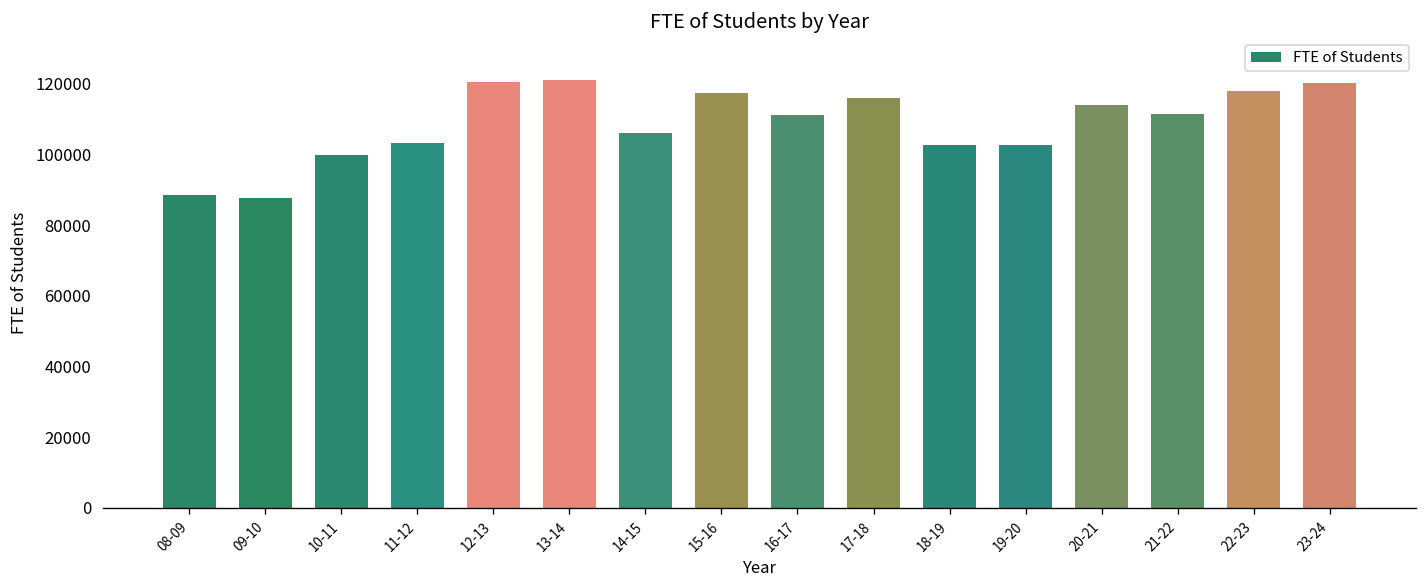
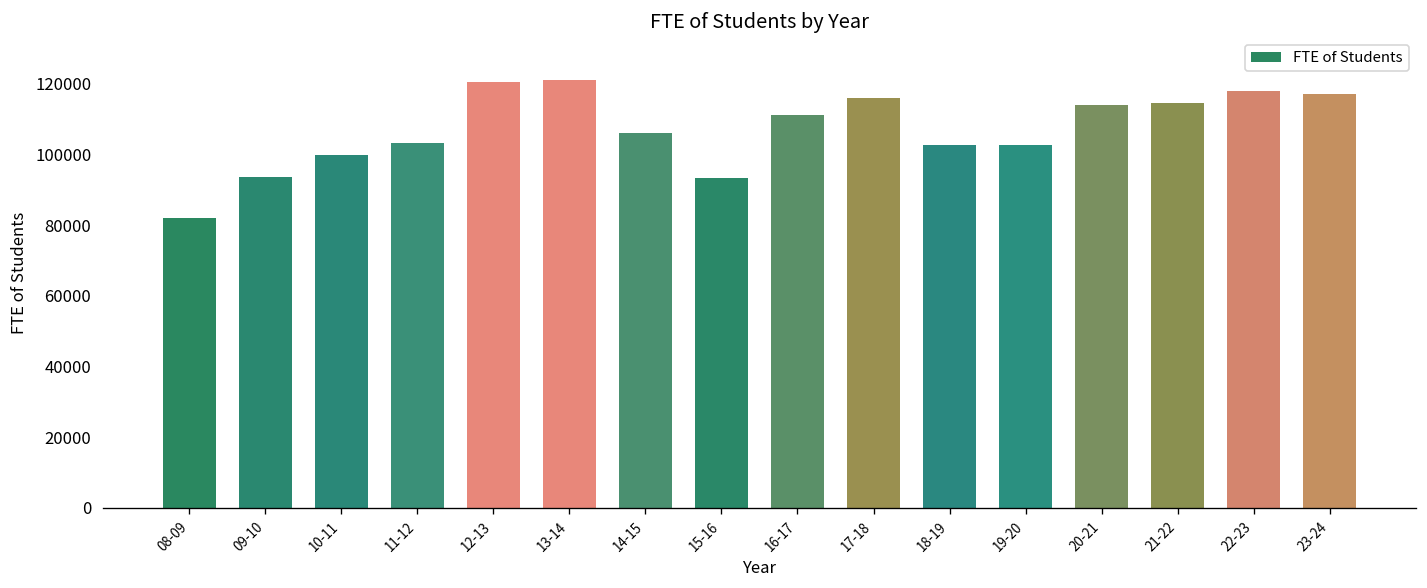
08-09: 89000 -> 82000
09-10: 88000 -> 94000
15-16: 117000 -> 93000
21-22: 111000 -> 115000
23-24: 120000 -> 117000
